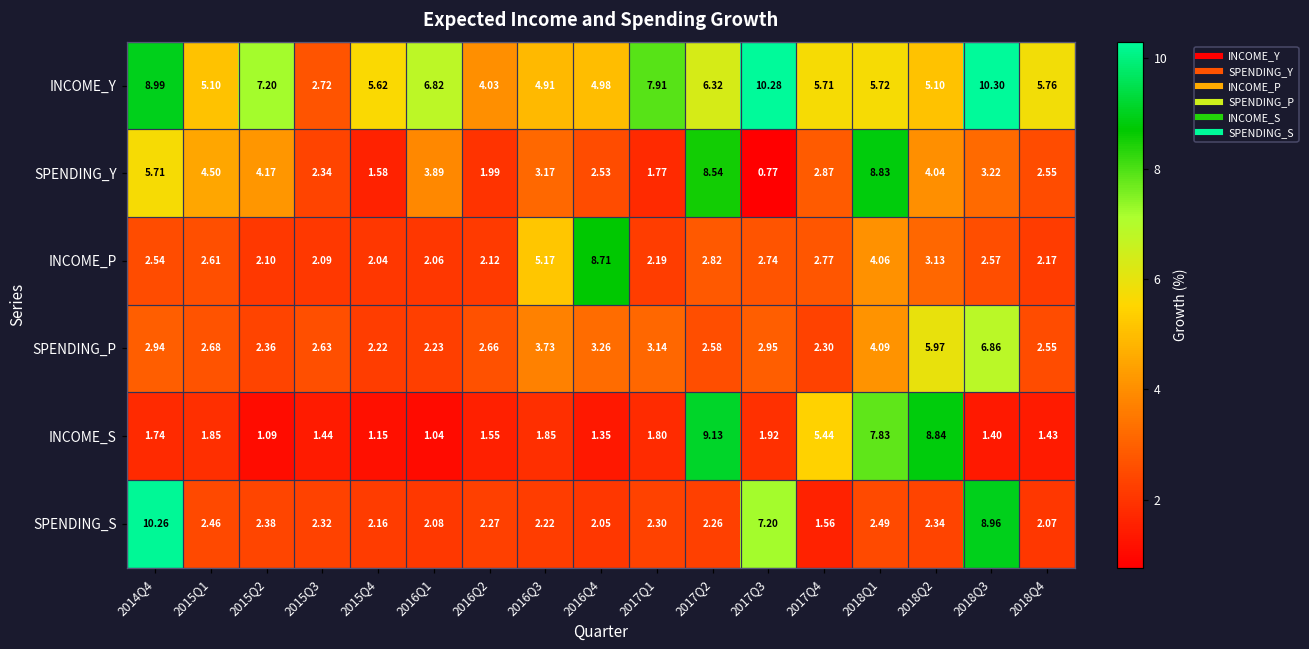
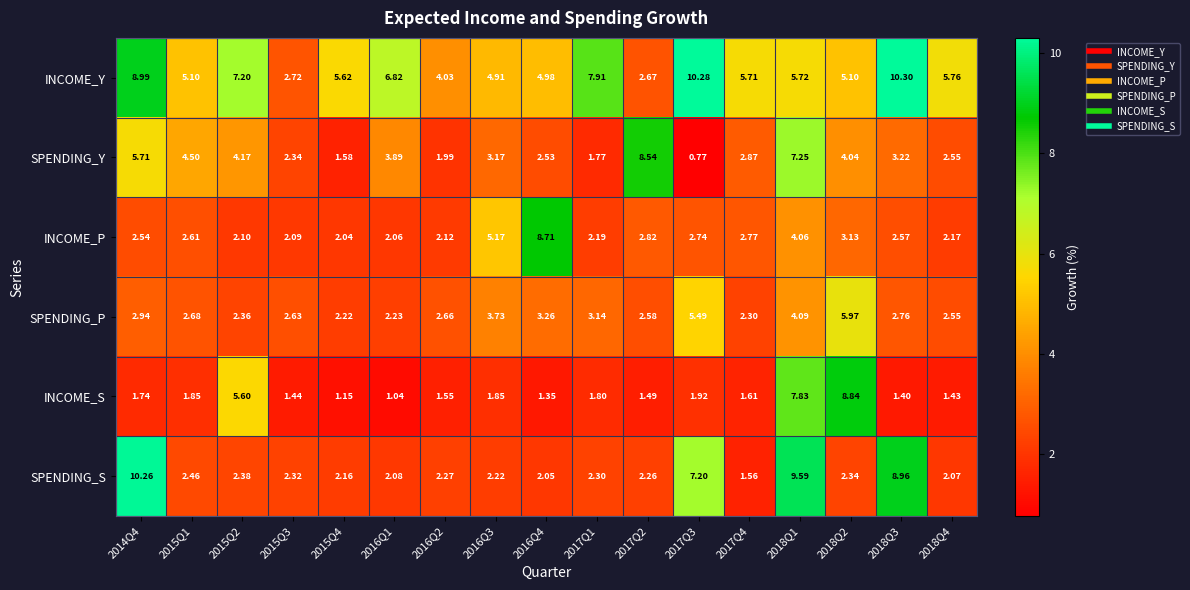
INCOME_Y, 2017Q2: 6.32 -> 2.67
SPENDING_Y, 2018Q1: 8.83 -> 7.25
SPENDING_P, 2017Q3: 2.95 -> 5.49
SPENDING_P, 2018Q3: 6.86 -> 2.76
INCOME_S, 2015Q2: 1.09 -> 5.60
INCOME_S, 2017Q2: 9.13 -> 1.49
INCOME_S, 2017Q4: 5.44 -> 1.61
SPENDING_S, 2018Q1: 2.49 -> 9.59
